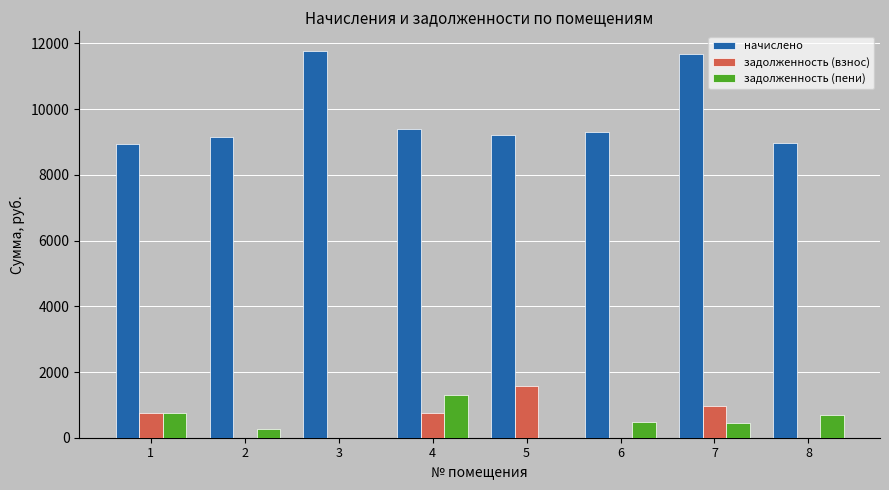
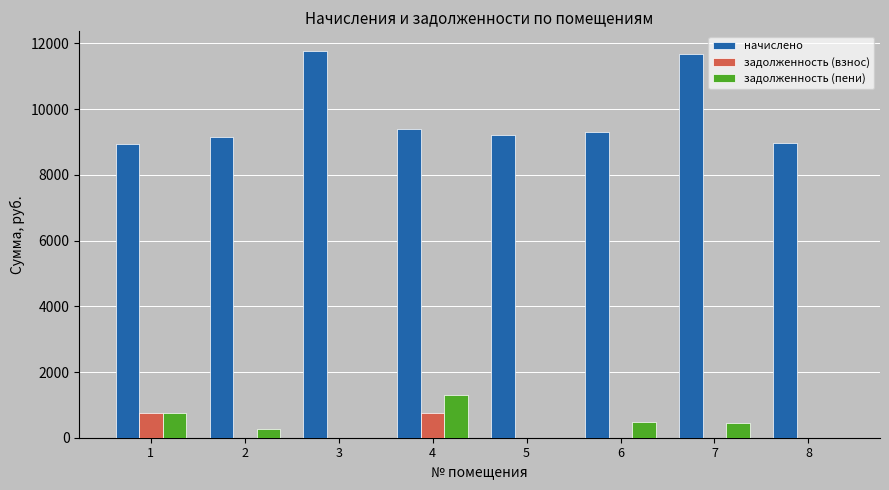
задолженность (взнос), 5: 1600 -> 0
задолженность (взнос), 7: 1000 -> 0
задолженность (пени), 8: 700 -> 0
